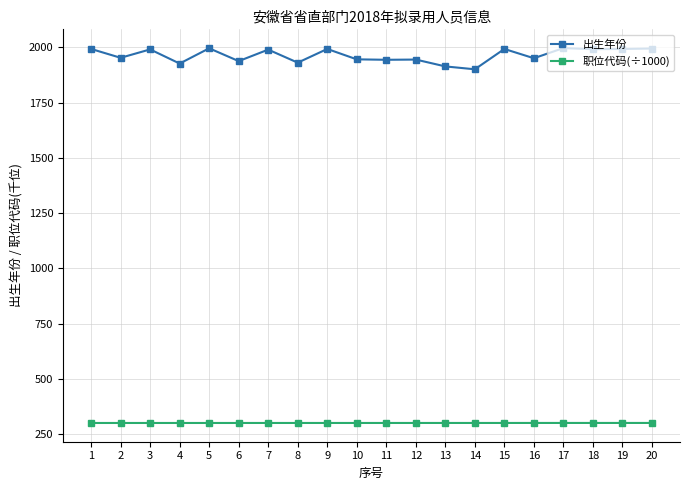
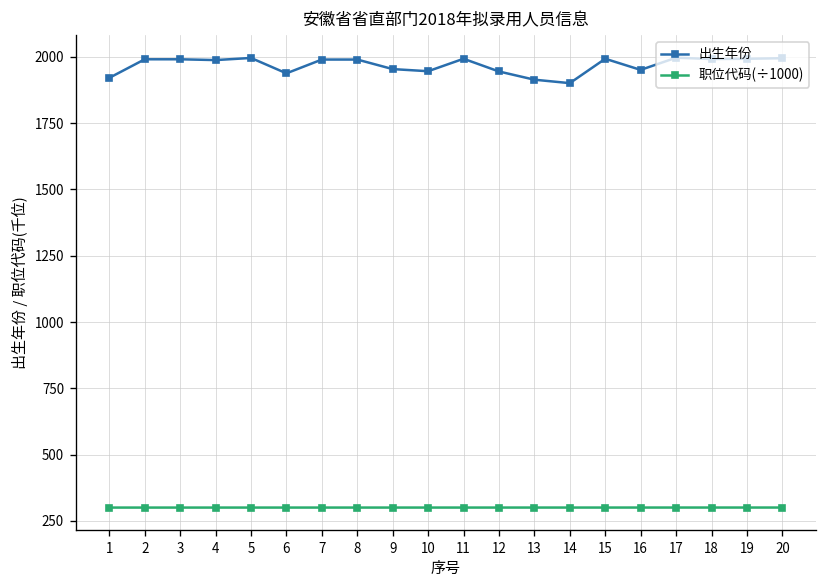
出生年份, 1: 1990 -> 1920
出生年份, 2: 1950 -> 1990
出生年份, 4: 1930 -> 1990
出生年份, 8: 1930 -> 1990
出生年份, 9: 1990 -> 1950
出生年份, 11: 1940 -> 1990
